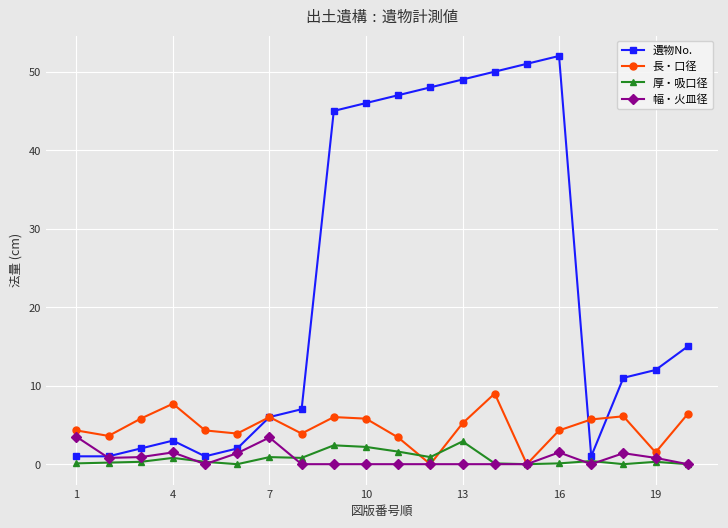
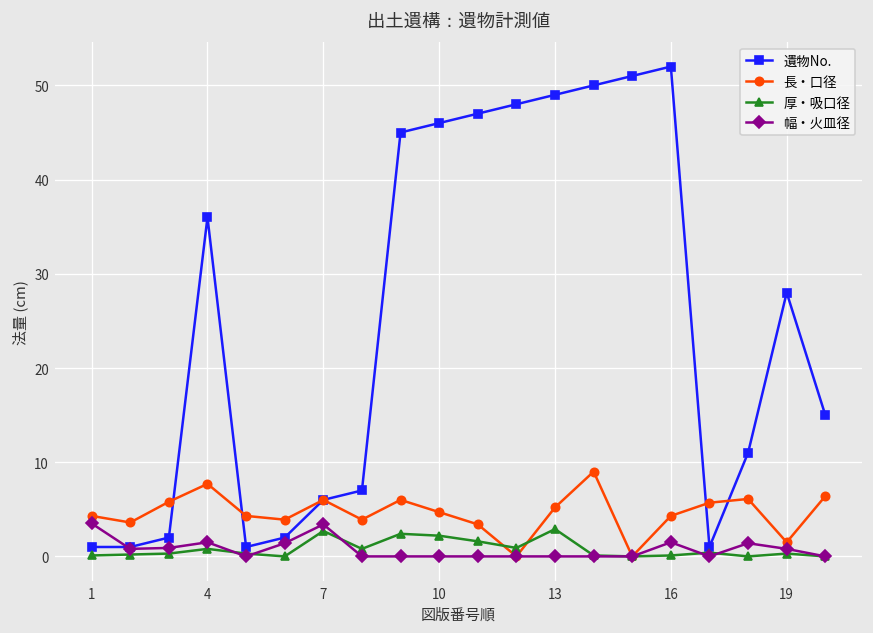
遺物No., 4: 3 -> 36
厚・吸口径, 7: 1 -> 3
長・口径, 10: 6 -> 5
遺物No., 19: 12 -> 28
